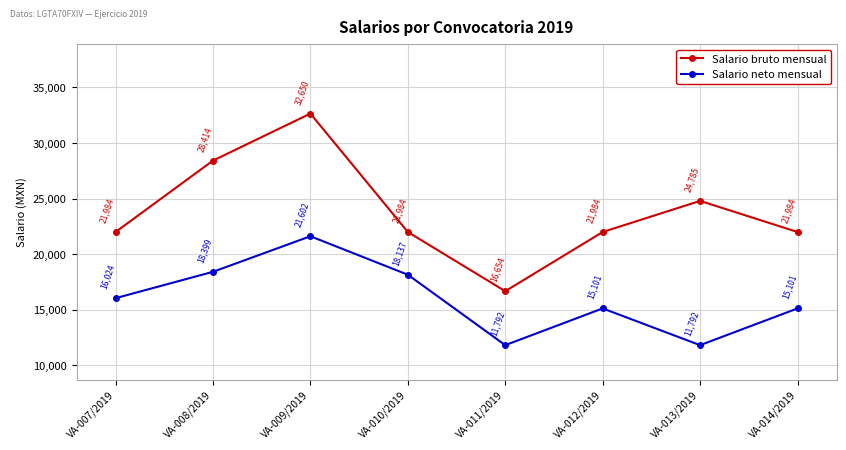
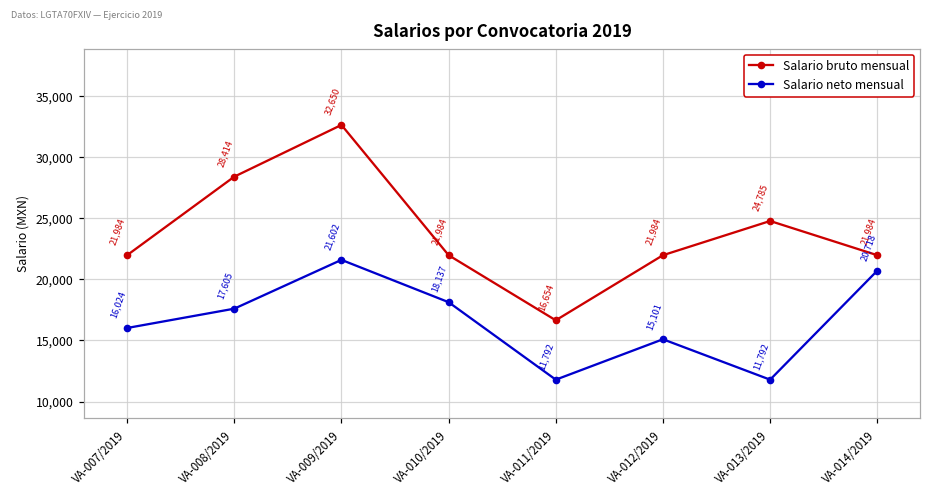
Salario neto mensual, VA-008/2019: 18,399 -> 17,605
Salario neto mensual, VA-014/2019: 15,101 -> 20,718
